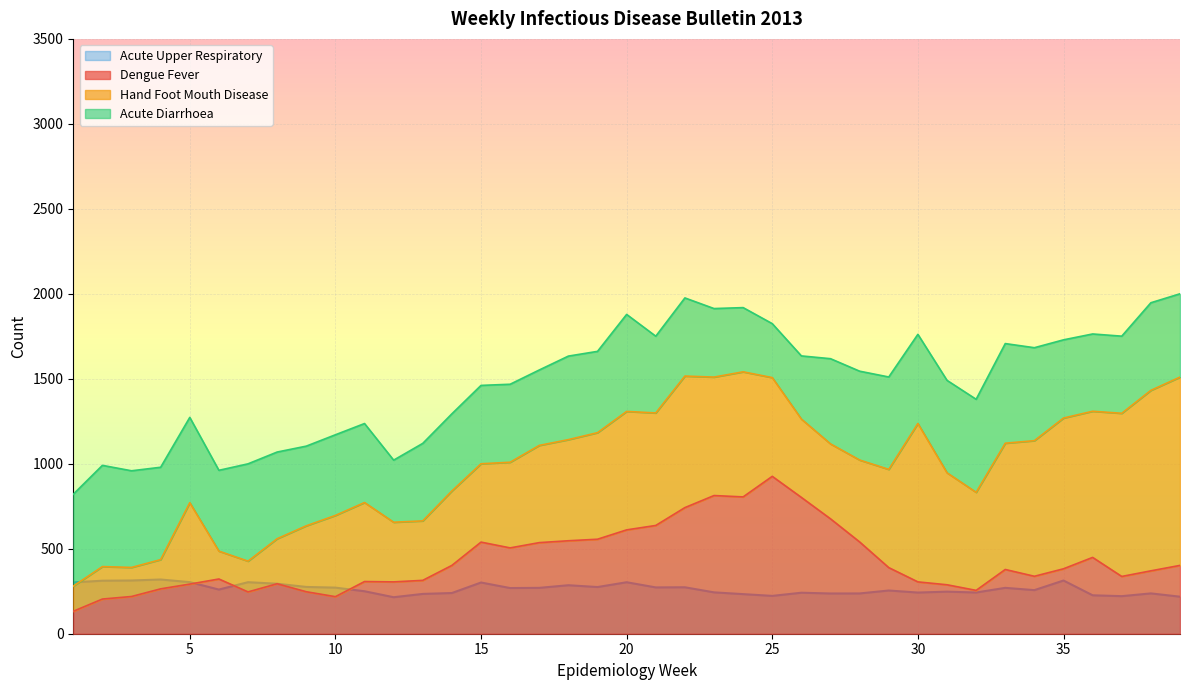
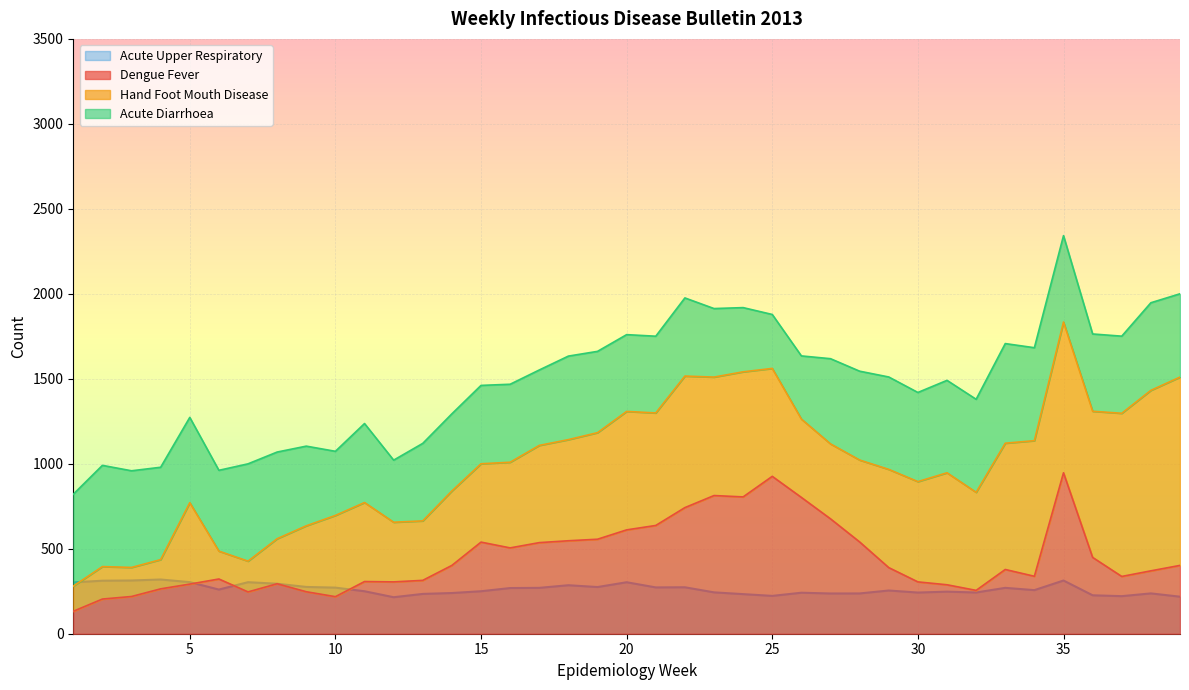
Acute Diarrhoea, 10: 470 -> 380
Acute Upper Respiratory, 15: 300 -> 250
Acute Diarrhoea, 20: 570 -> 450
Hand Foot Mouth Disease, 25: 580 -> 640
Hand Foot Mouth Disease, 30: 930 -> 590
Dengue Fever, 35: 380 -> 950
Acute Diarrhoea, 35: 460 -> 510
